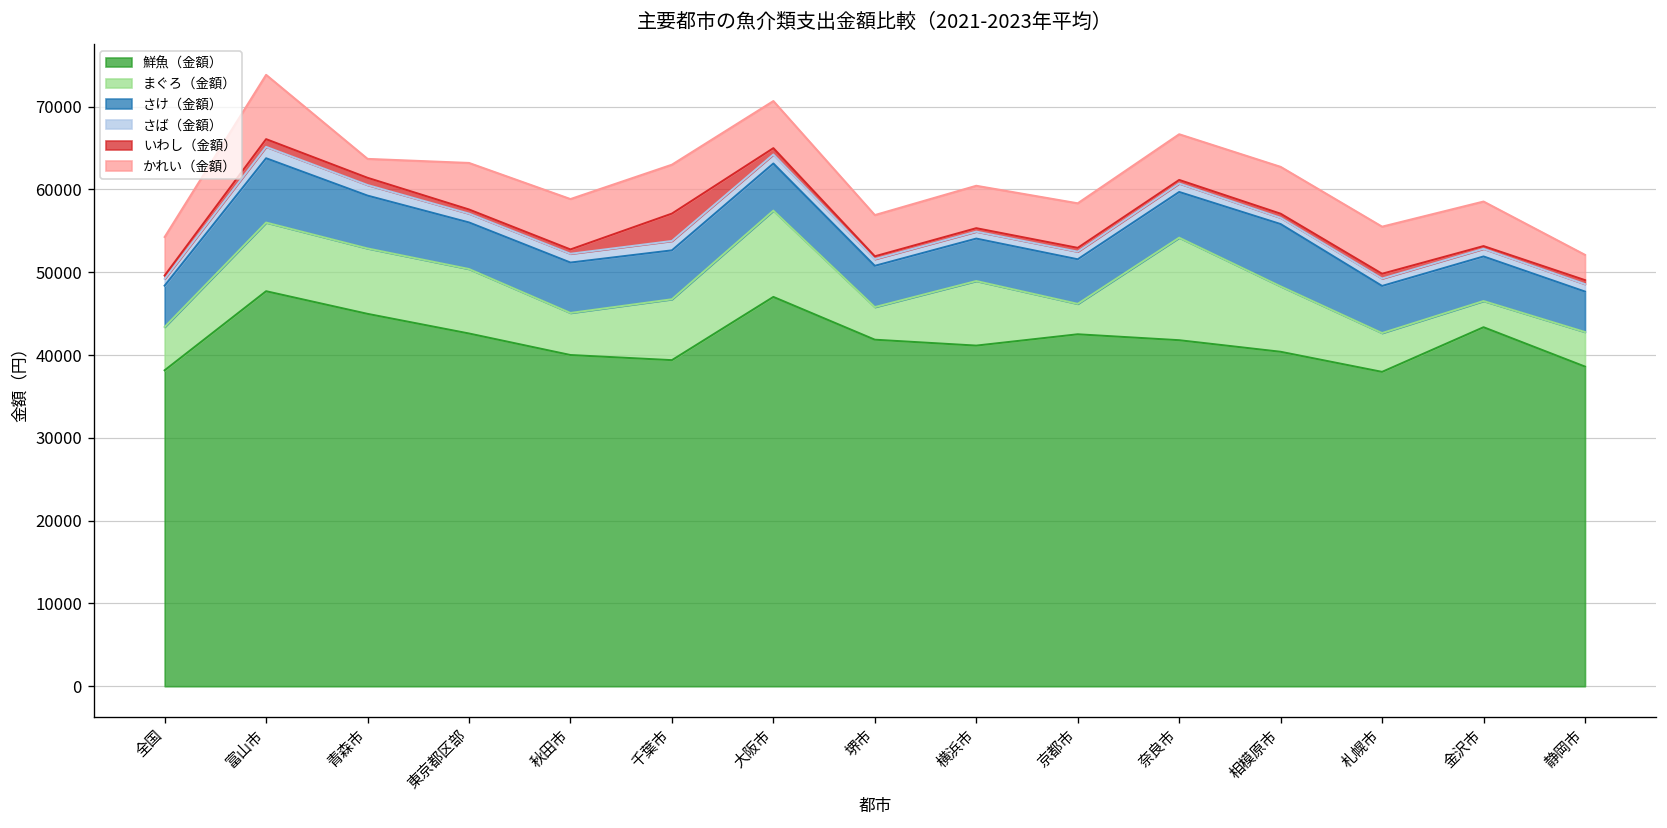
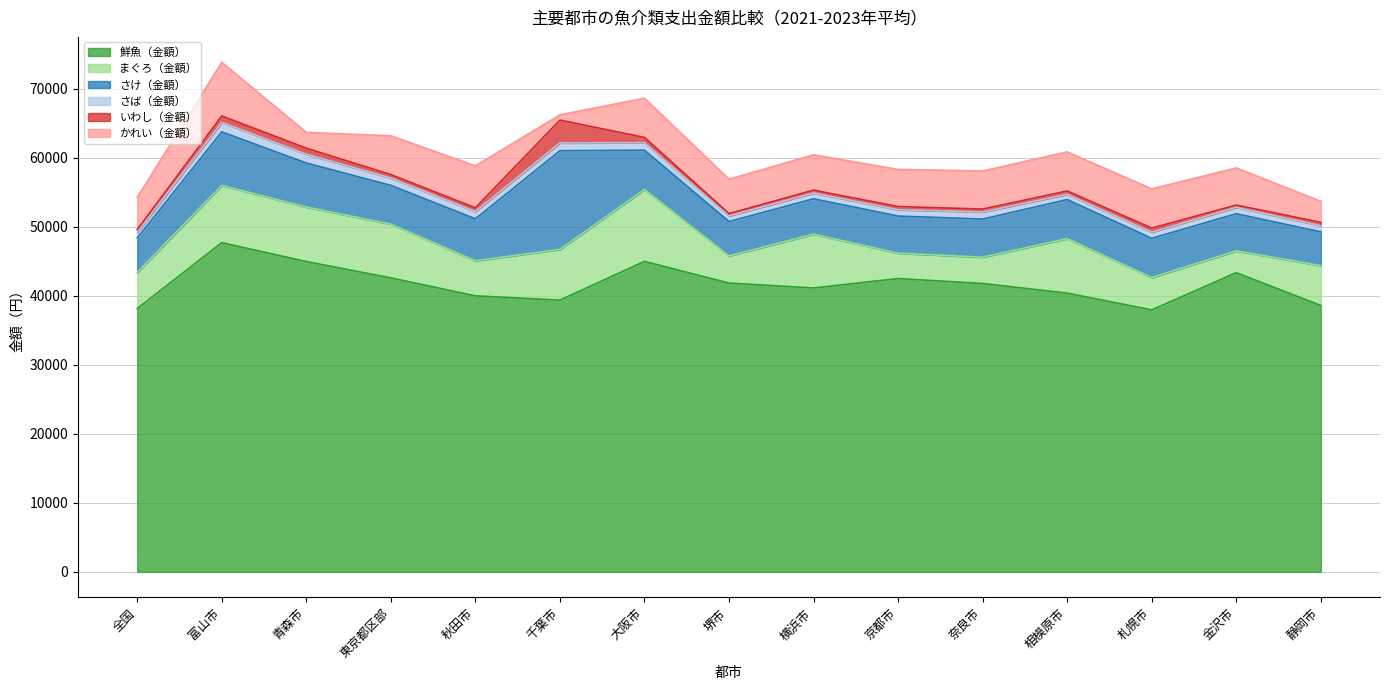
さけ（金額）, 千葉市: 6000 -> 14000
かれい（金額）, 千葉市: 6000 -> 1000
鮮魚（金額）, 大阪市: 47000 -> 45000
まぐろ（金額）, 奈良市: 12000 -> 4000
さけ（金額）, 相模原市: 8000 -> 6000
まぐろ（金額）, 静岡市: 4000 -> 6000
